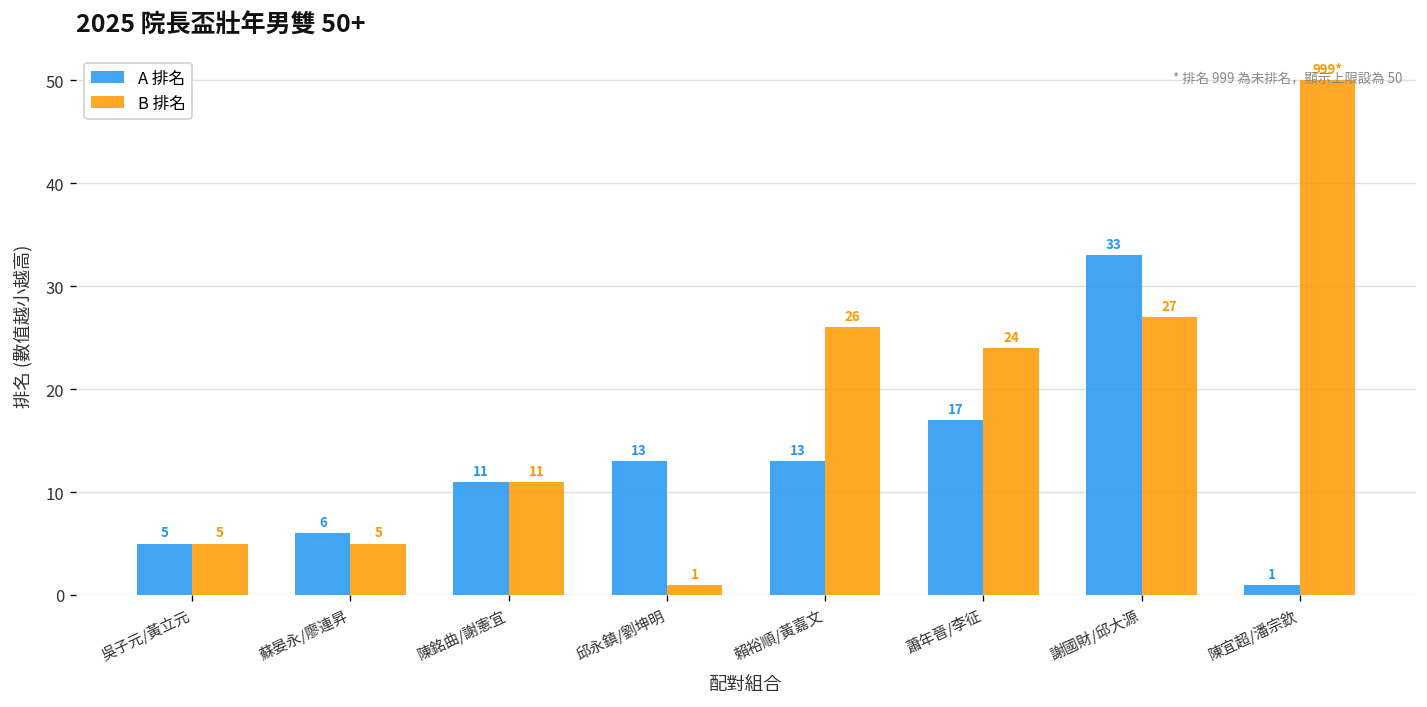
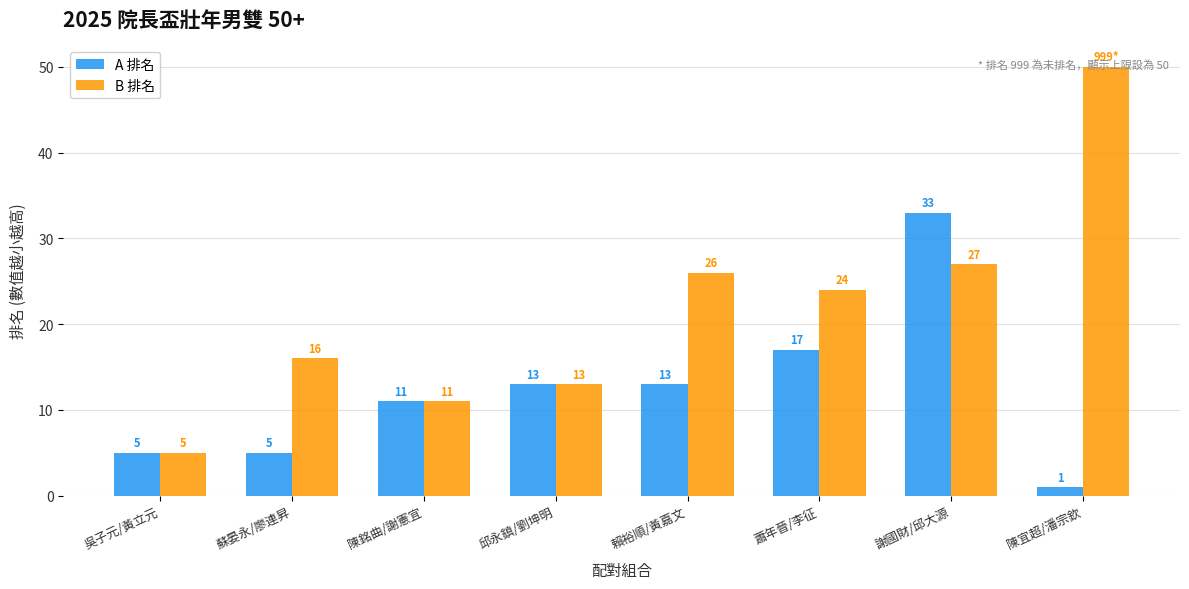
A 排名, 蘇晏永/廖連昇: 6 -> 5
B 排名, 蘇晏永/廖連昇: 5 -> 16
B 排名, 邱永鎮/劉坤明: 1 -> 13
